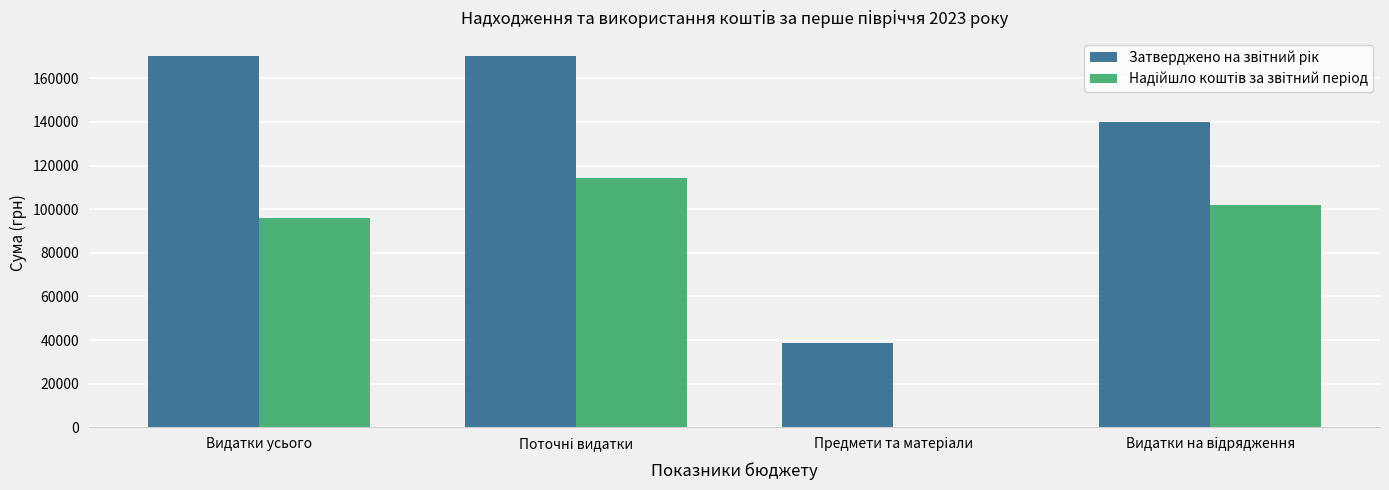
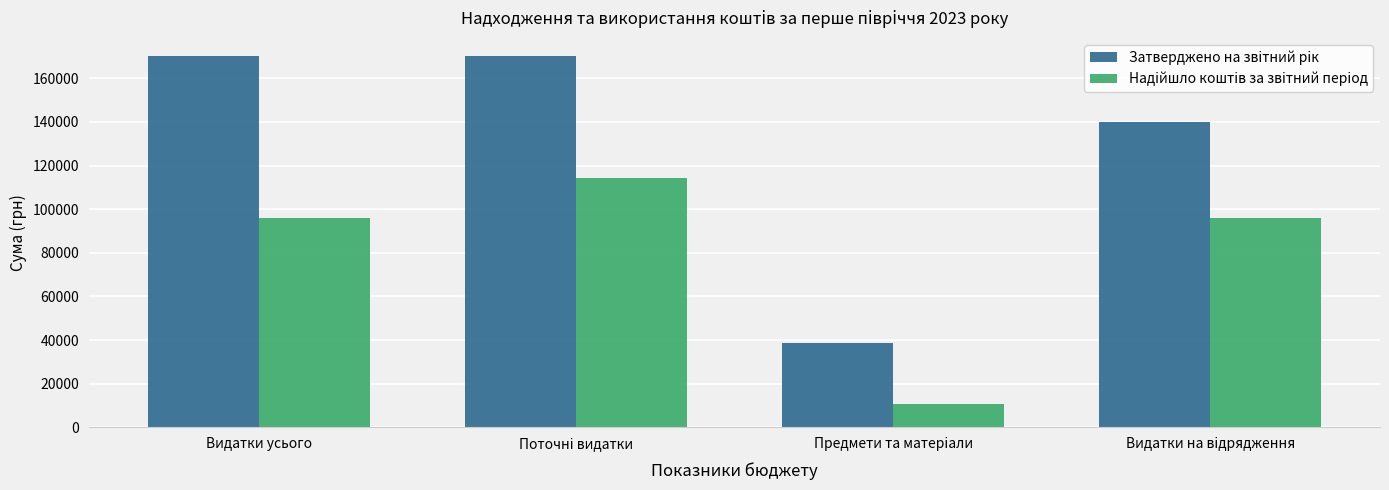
Надійшло коштів за звітний період, Предмети та матеріали: 0 -> 11000
Надійшло коштів за звітний період, Видатки на відрядження: 102000 -> 96000
